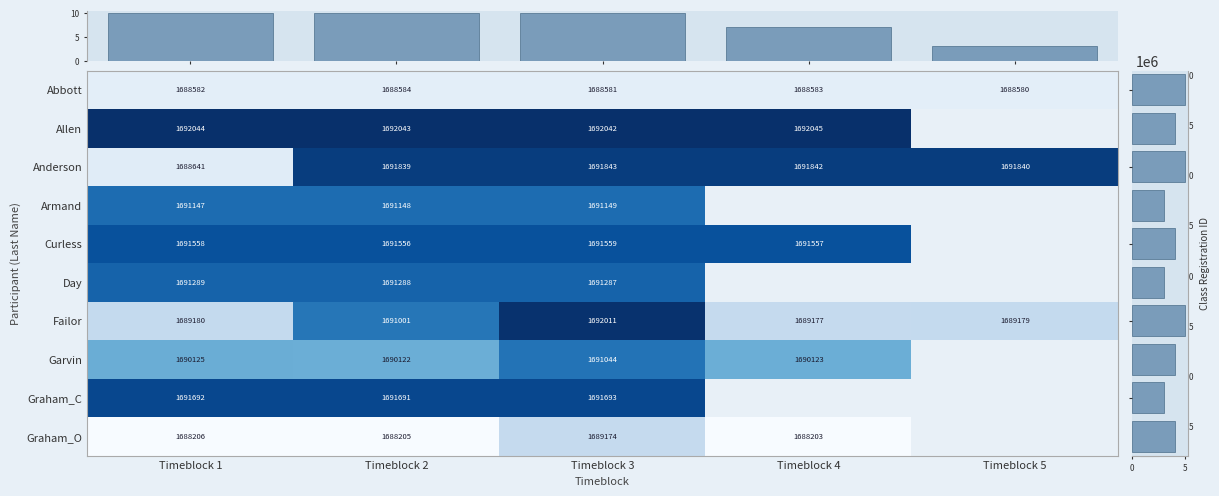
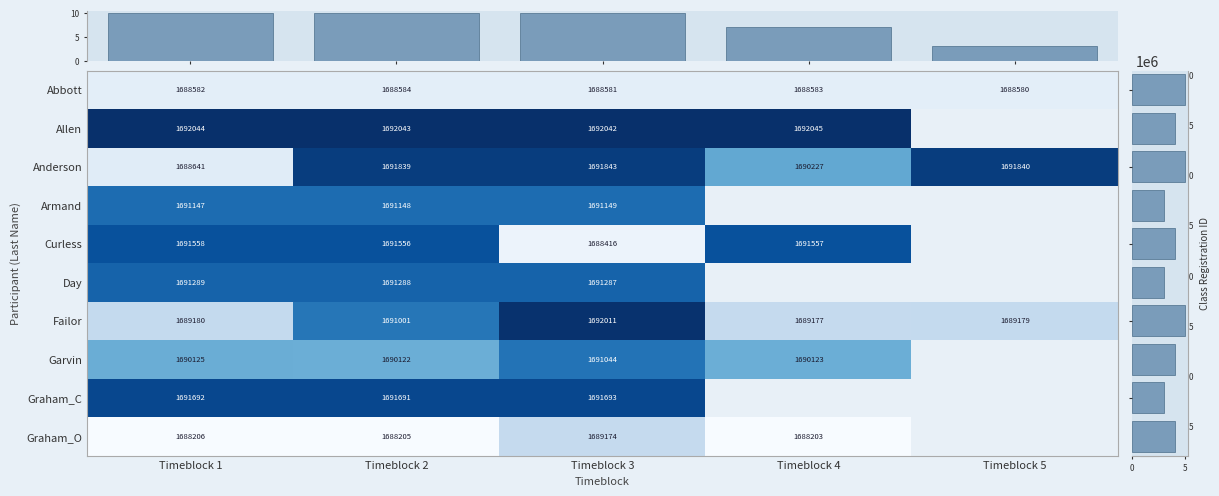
Class Registration IDs by Participant and Timeblock, Anderson, Timeblock 4: 1691842 -> 1690227
Class Registration IDs by Participant and Timeblock, Curless, Timeblock 3: 1691559 -> 1688416
